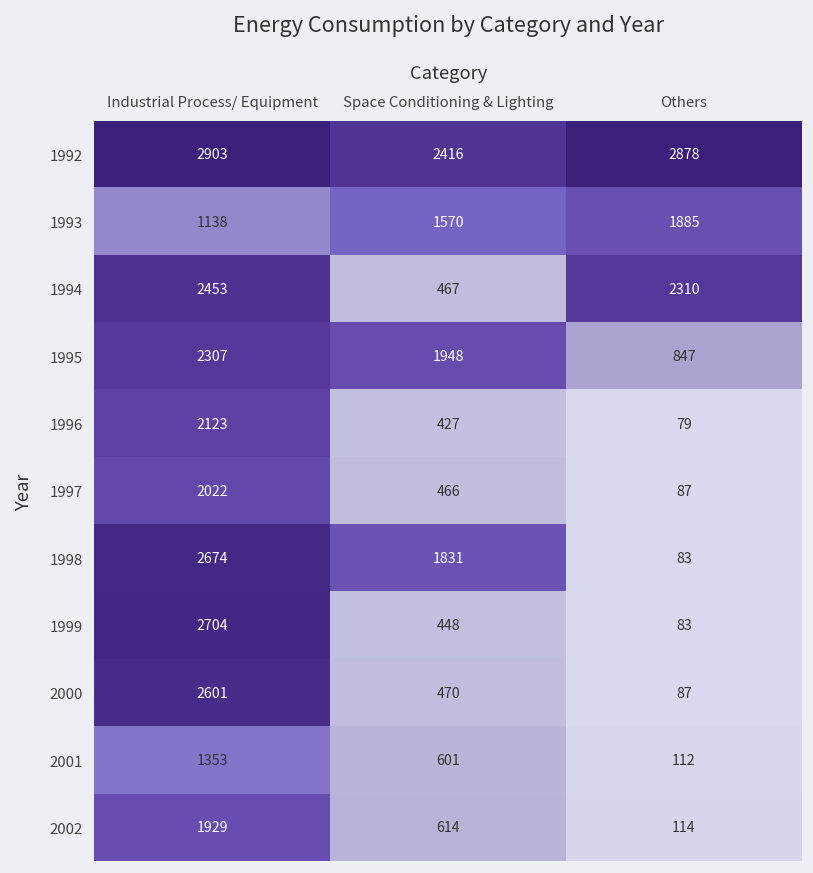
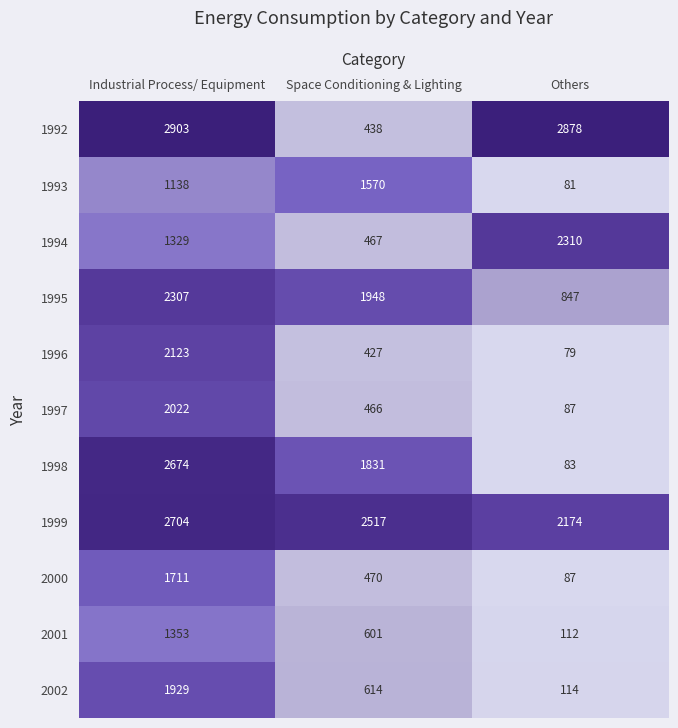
1992, Space Conditioning & Lighting: 2416 -> 438
1993, Others: 1885 -> 81
1994, Industrial Process/ Equipment: 2453 -> 1329
1999, Space Conditioning & Lighting: 448 -> 2517
1999, Others: 83 -> 2174
2000, Industrial Process/ Equipment: 2601 -> 1711
